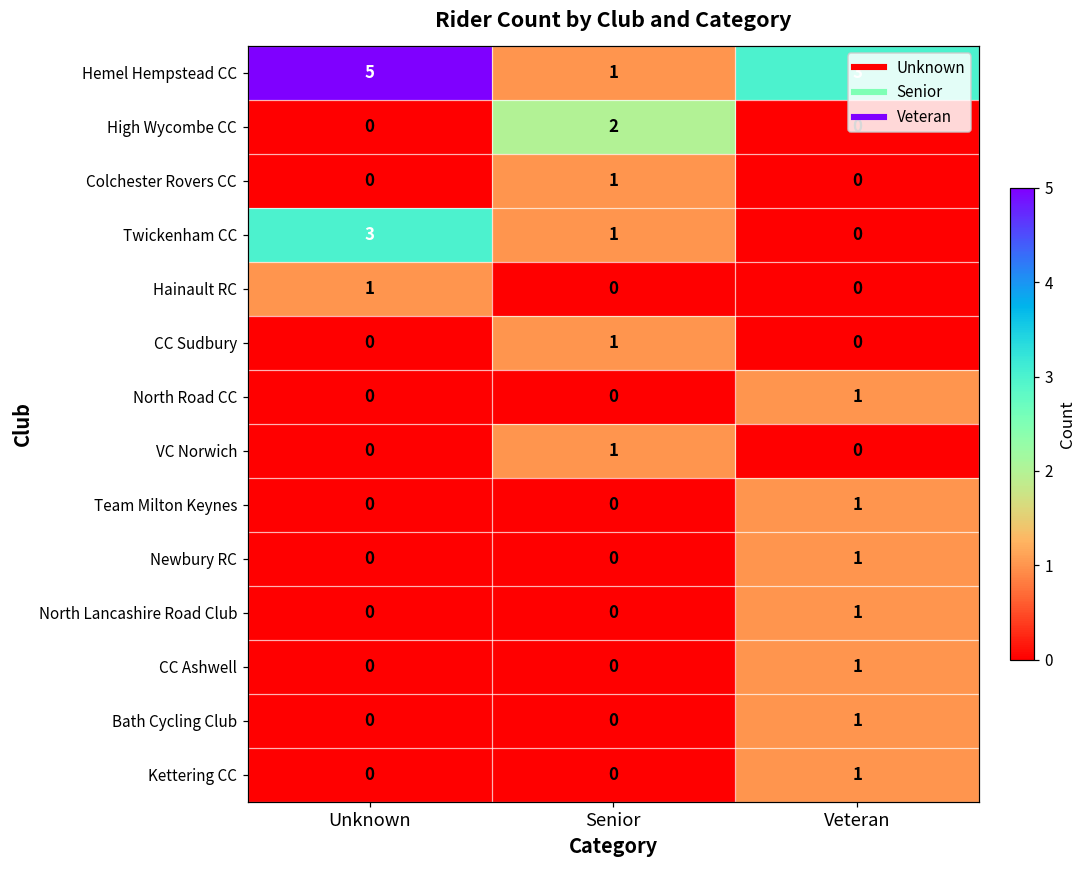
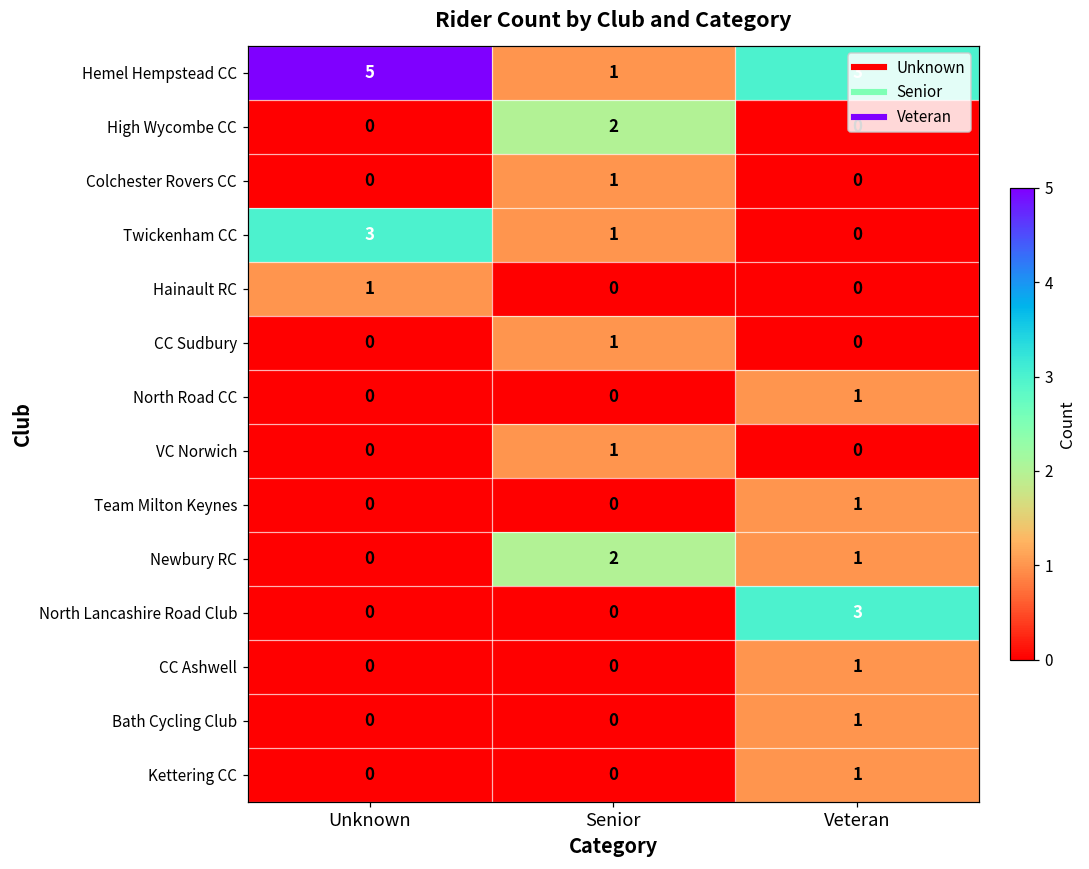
Newbury RC, Senior: 0 -> 2
North Lancashire Road Club, Veteran: 1 -> 3
